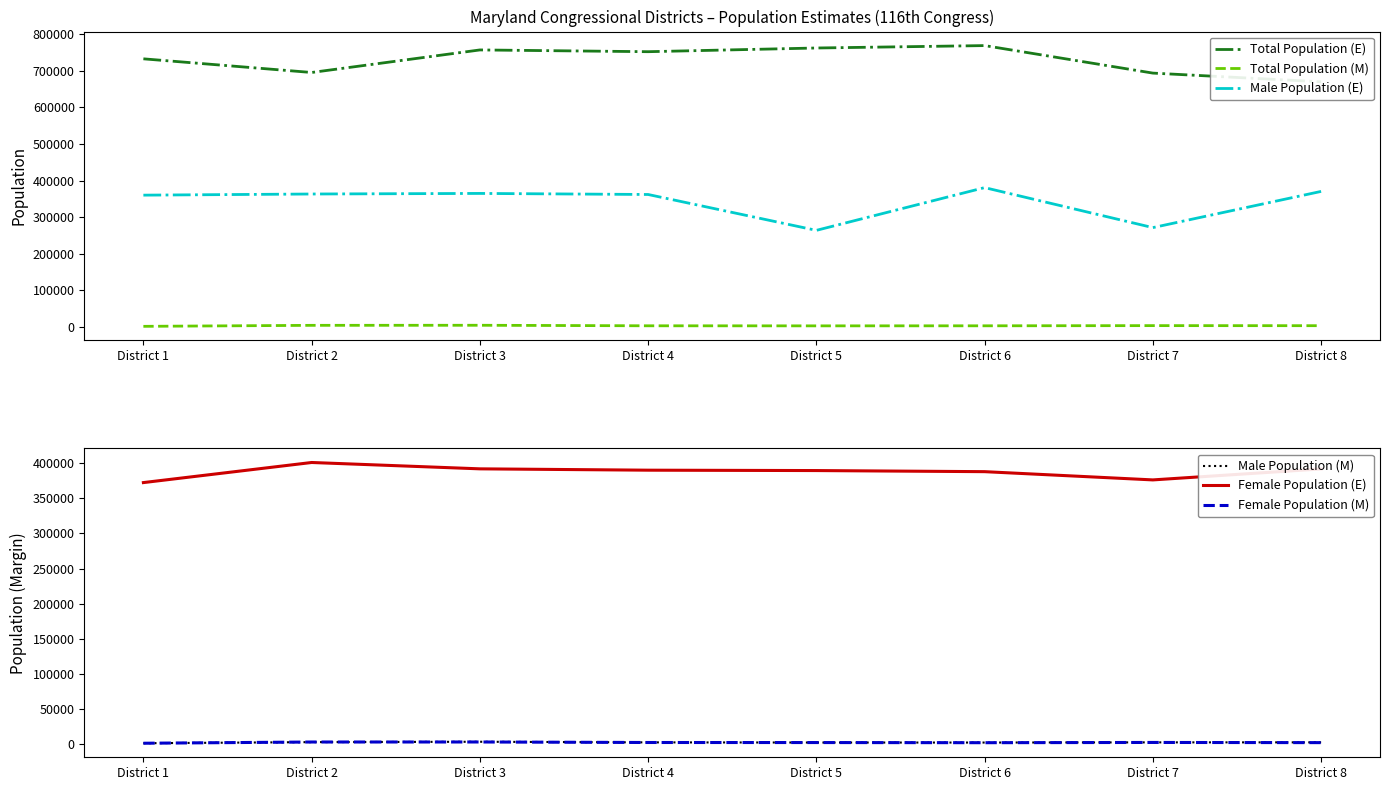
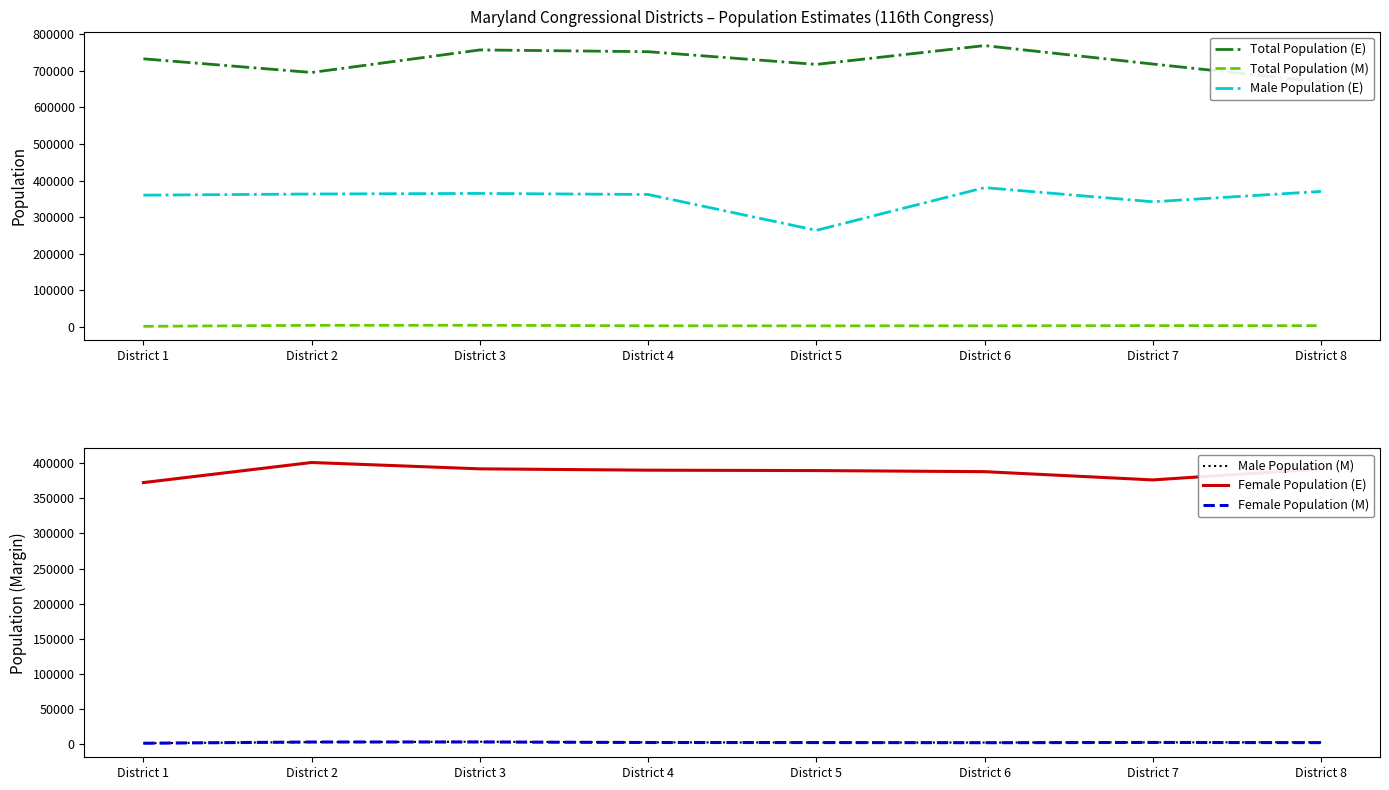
Maryland Congressional Districts – Population Estimates (116th Congress), Total Population (E), District 5: 760000 -> 720000
Maryland Congressional Districts – Population Estimates (116th Congress), Total Population (E), District 7: 690000 -> 720000
Maryland Congressional Districts – Population Estimates (116th Congress), Male Population (E), District 7: 270000 -> 340000
